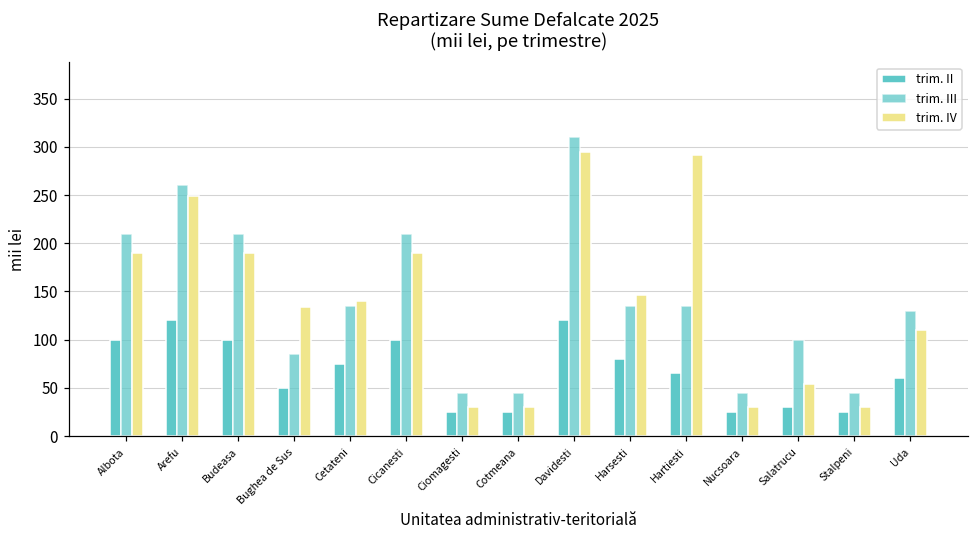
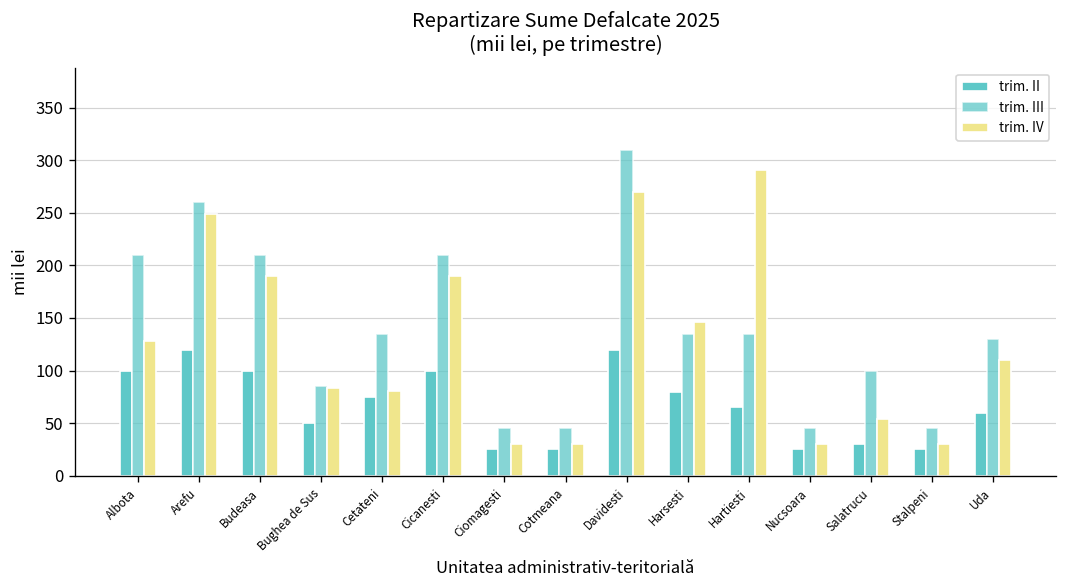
trim. IV, Albota: 190 -> 130
trim. IV, Bughea de Sus: 130 -> 80
trim. IV, Cetateni: 140 -> 80
trim. IV, Davidesti: 300 -> 270
